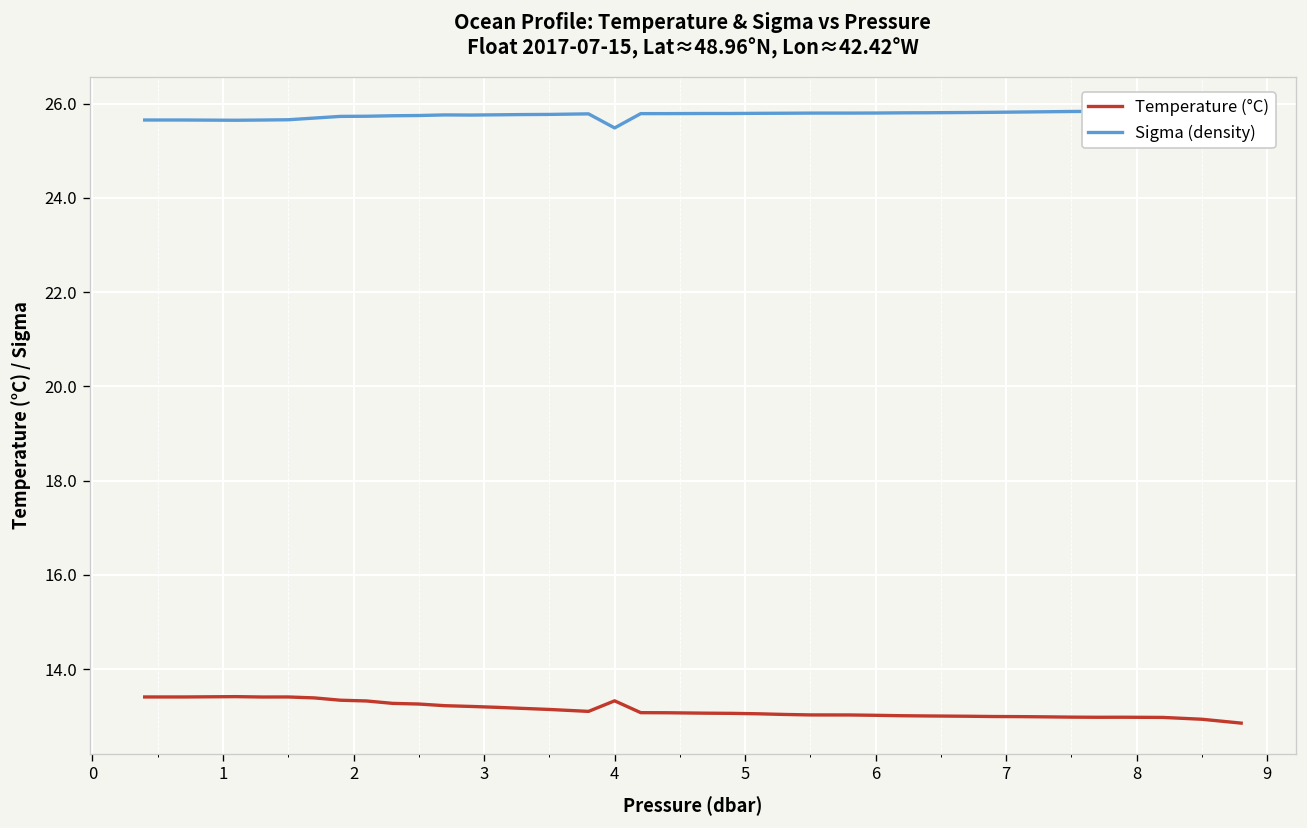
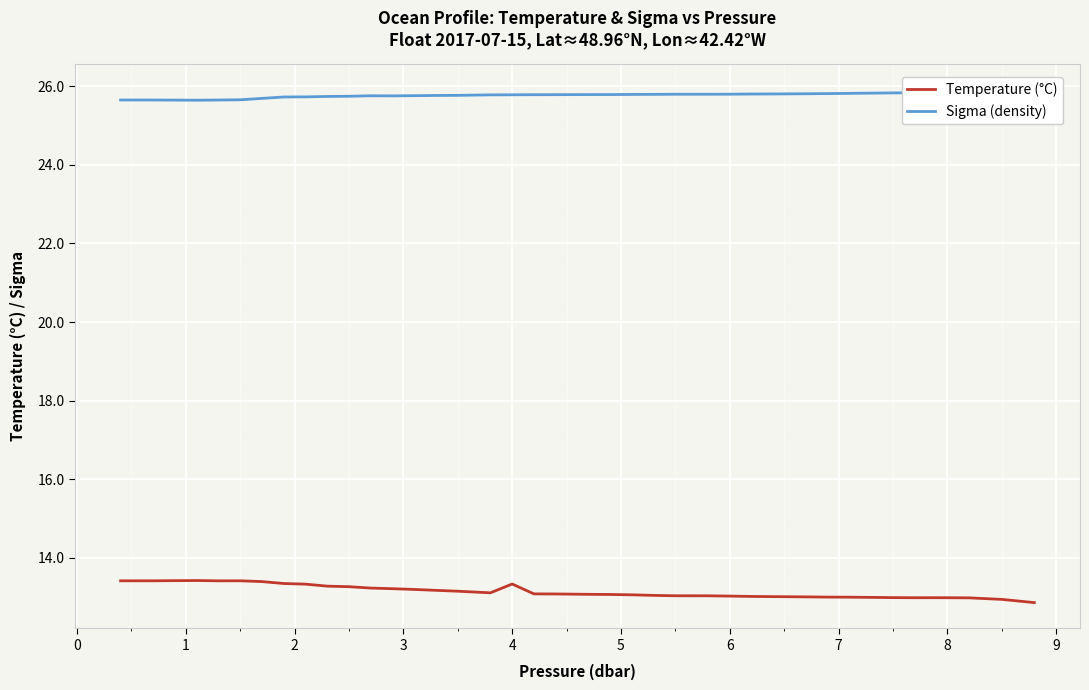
Sigma (density), 4: 25.5 -> 25.8
